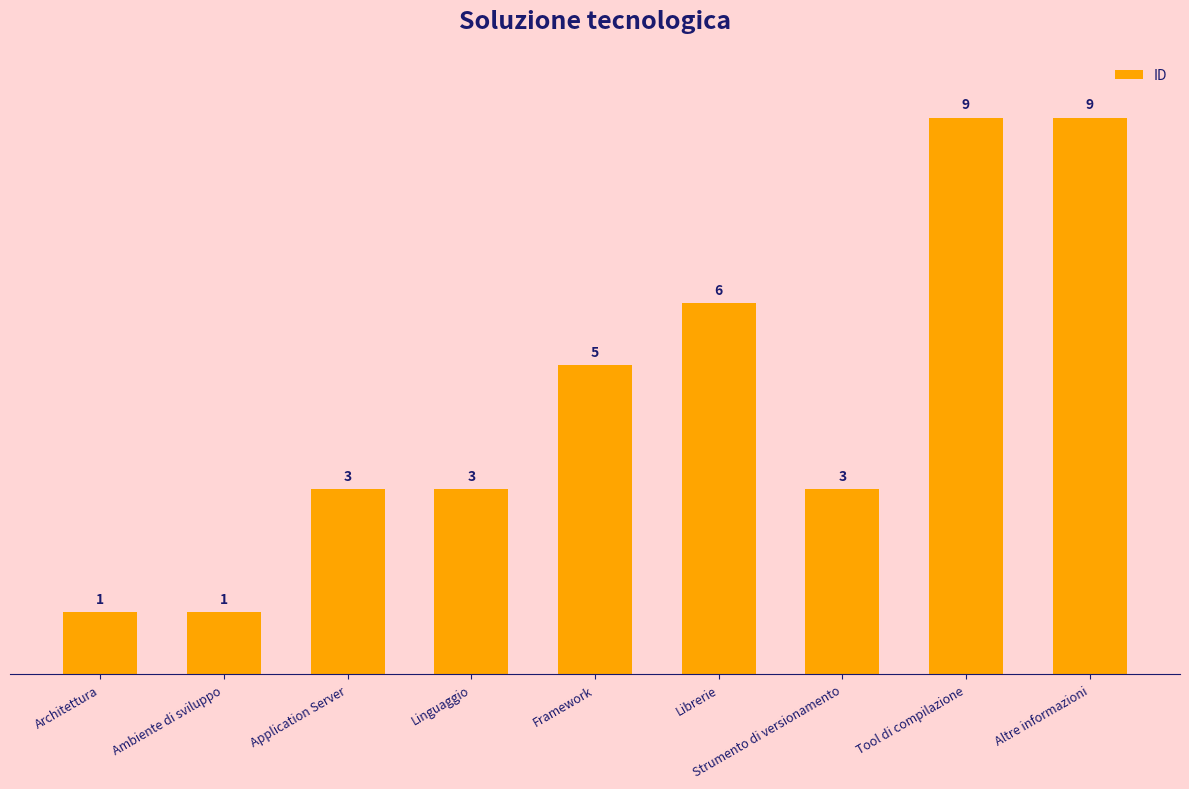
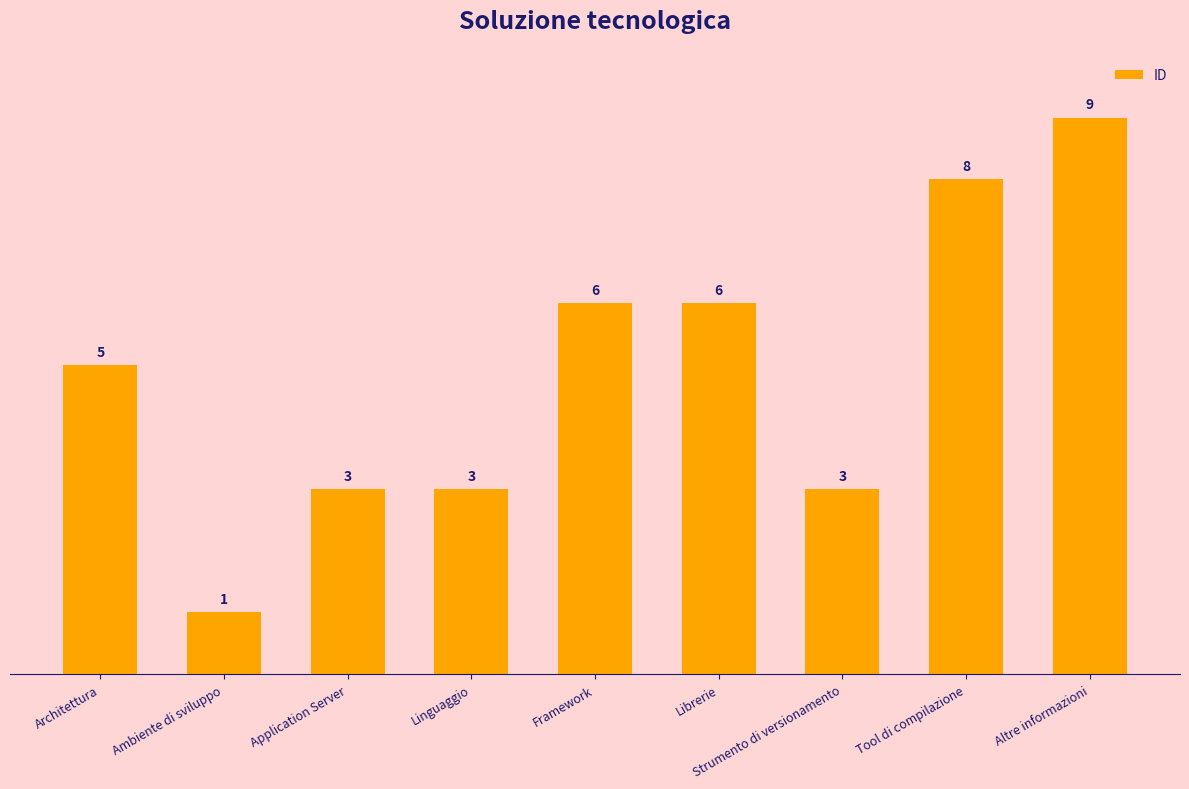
Architettura: 1 -> 5
Framework: 5 -> 6
Tool di compilazione: 9 -> 8
